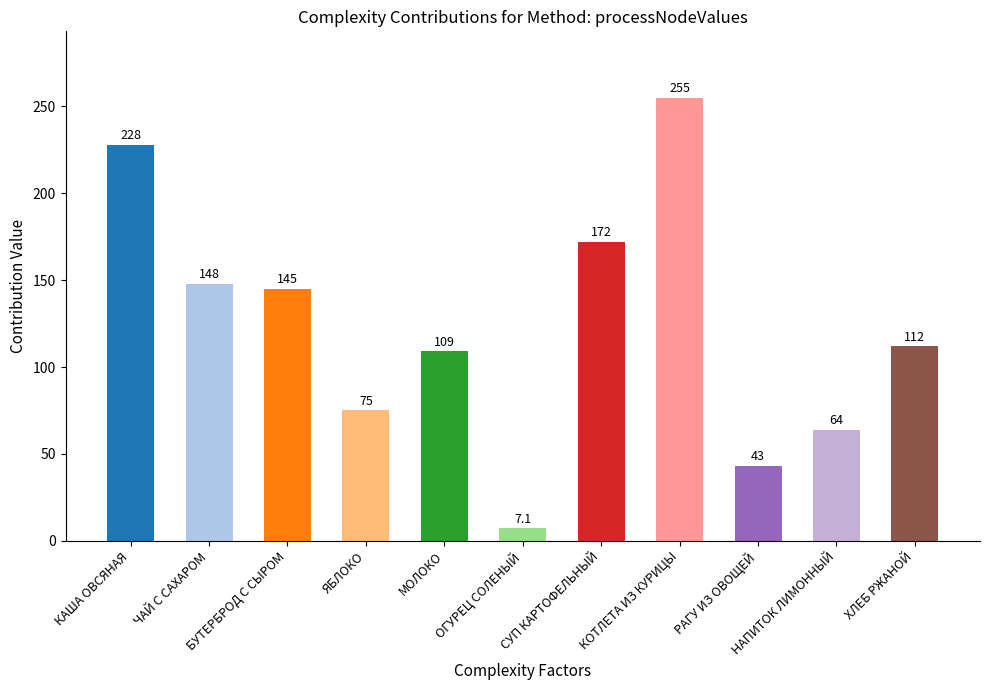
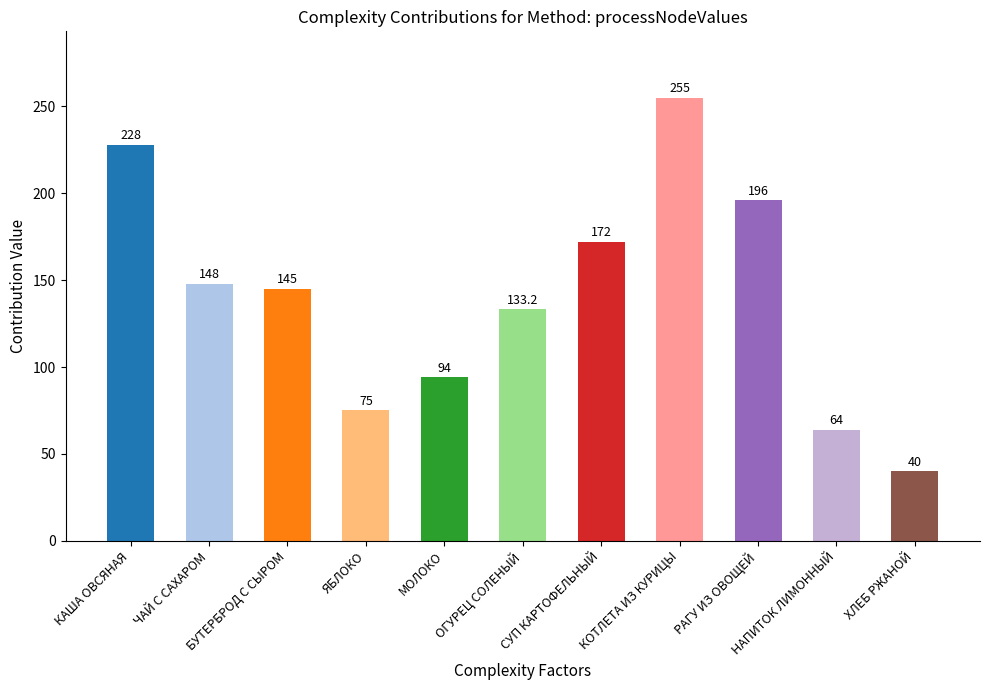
МОЛОКО: 109 -> 94
ОГУРЕЦ СОЛЕНЫЙ: 7.1 -> 133.2
РАГУ ИЗ ОВОЩЕЙ: 43 -> 196
ХЛЕБ РЖАНОЙ: 112 -> 40
